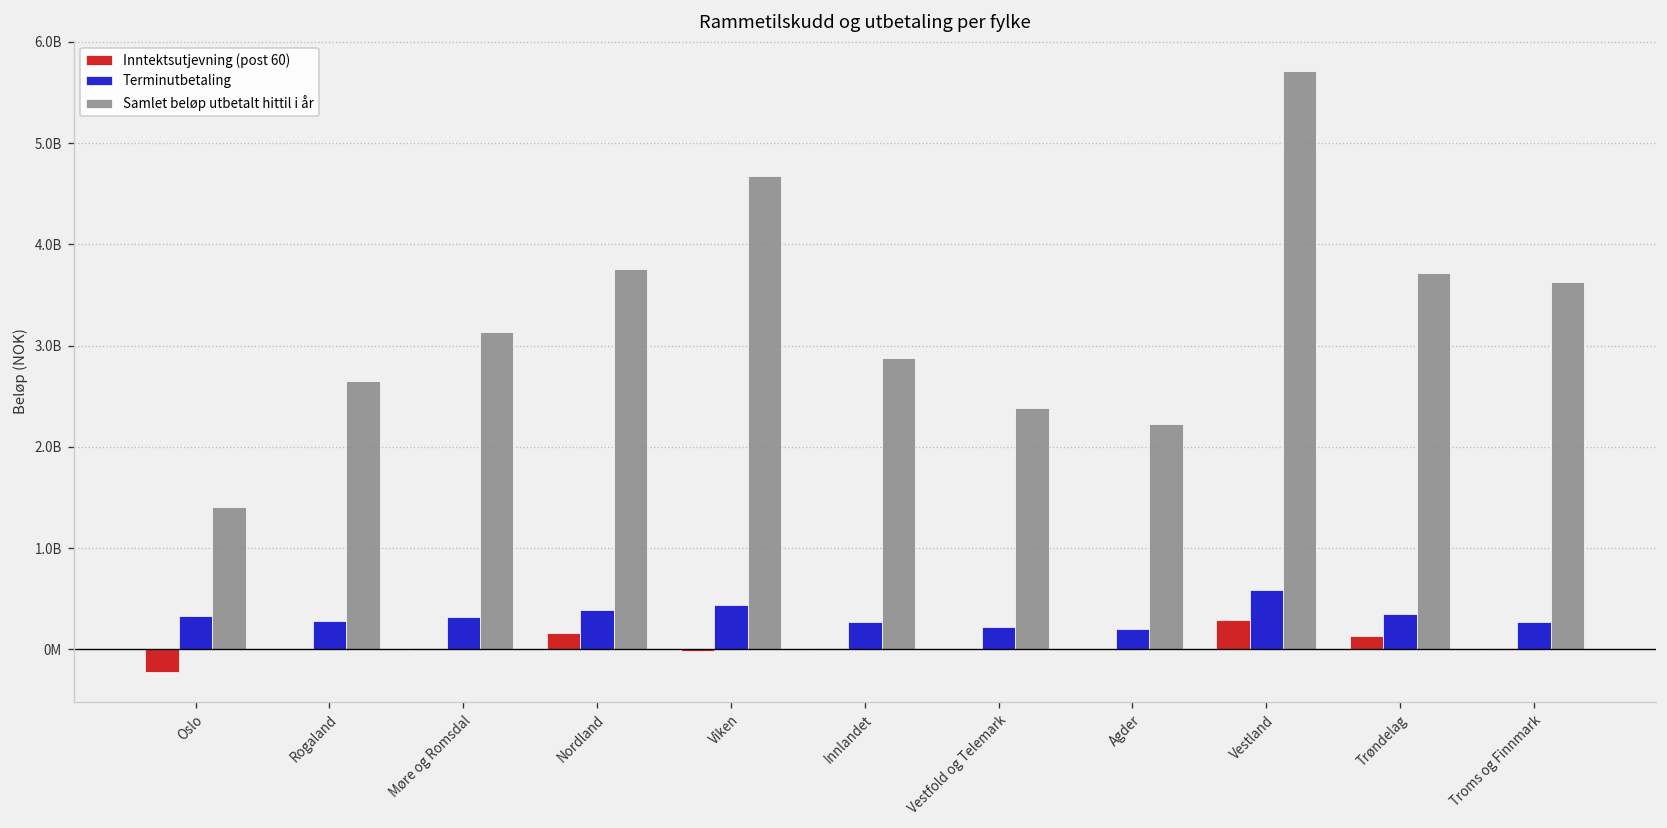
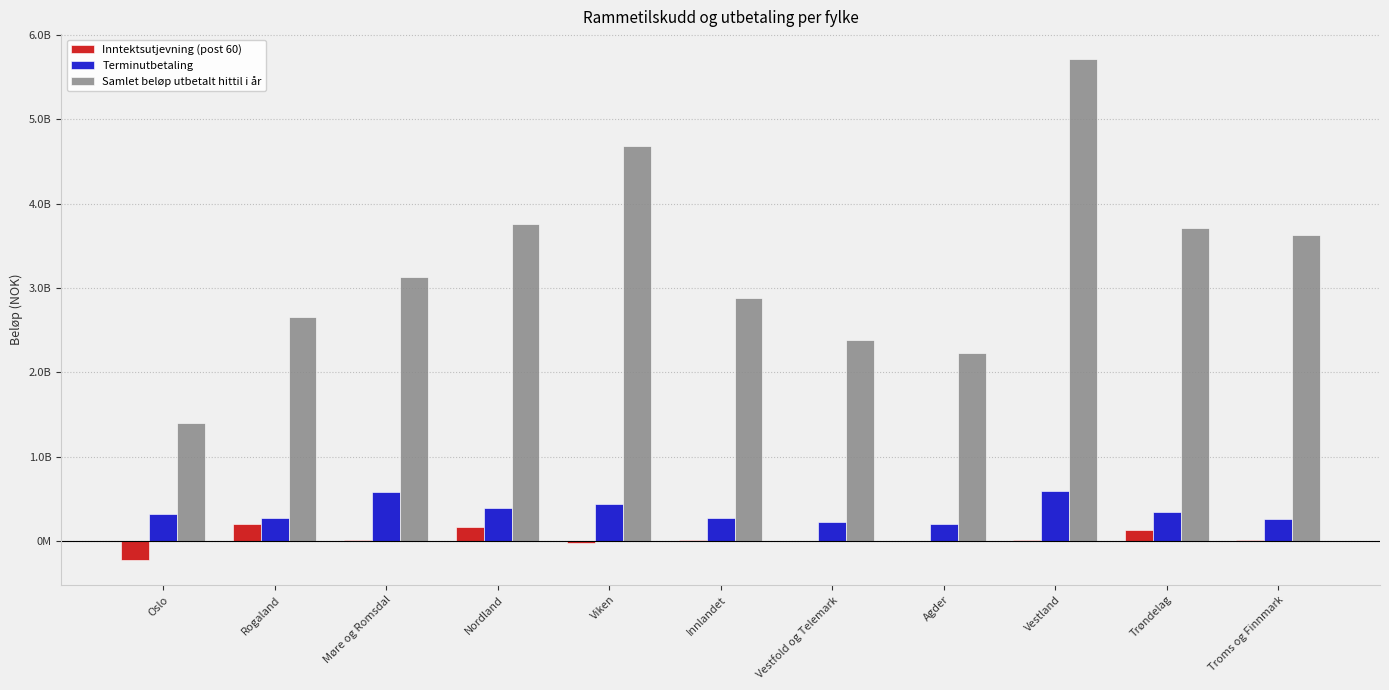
Inntektsutjevning (post 60), Rogaland: 0 -> 200000000
Terminutbetaling, Møre og Romsdal: 300000000 -> 600000000
Inntektsutjevning (post 60), Vestland: 300000000 -> 0
